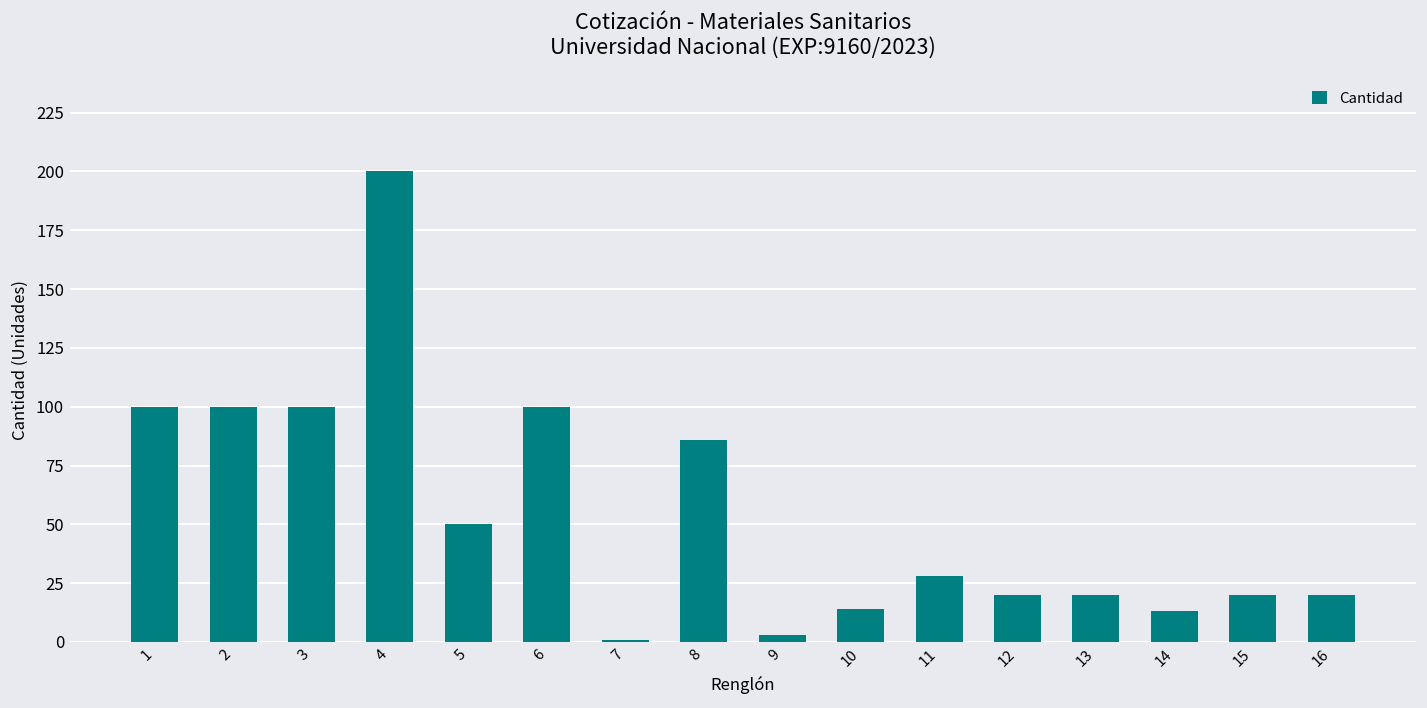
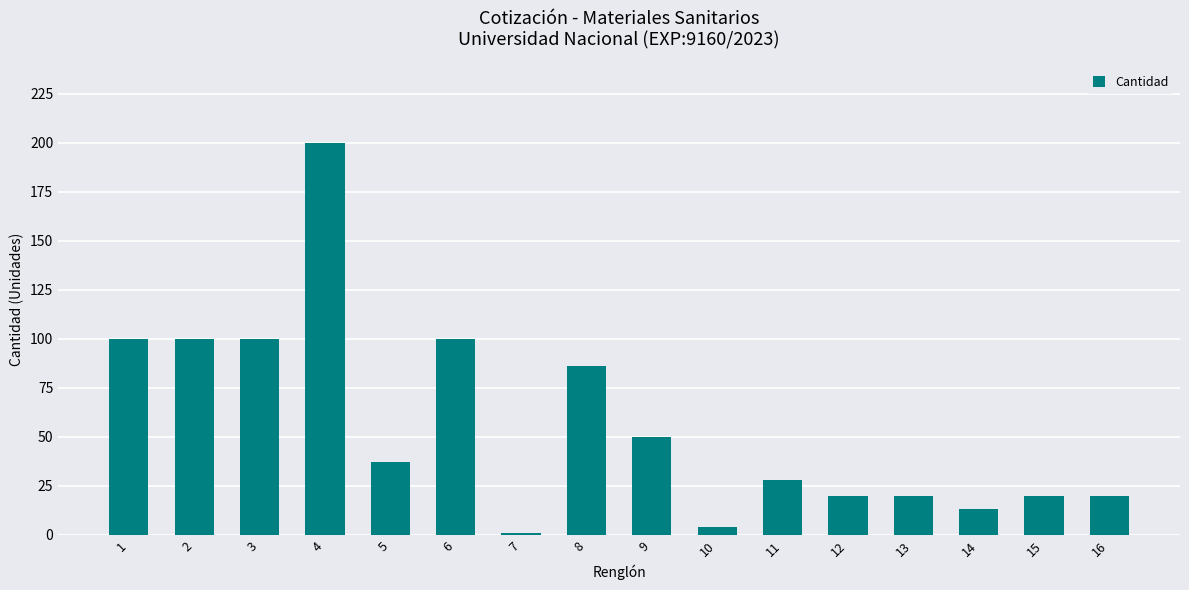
5: 50 -> 37
9: 3 -> 50
10: 14 -> 4
